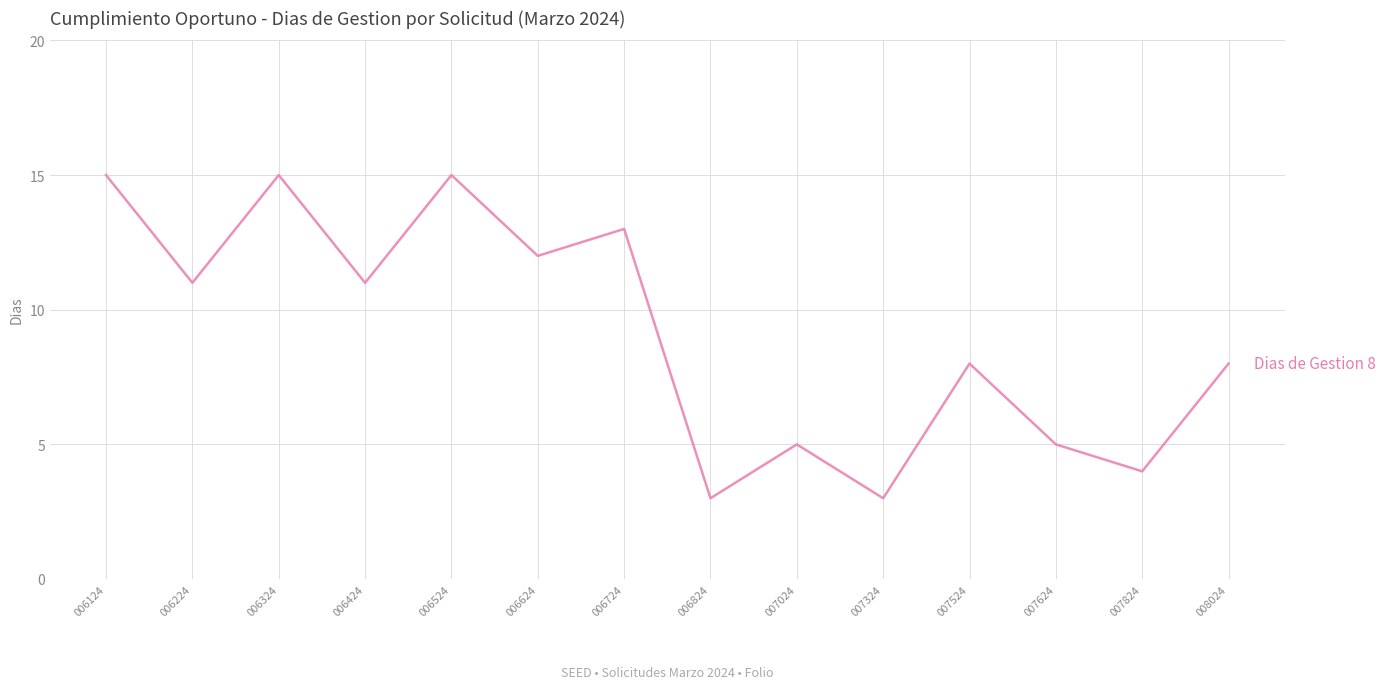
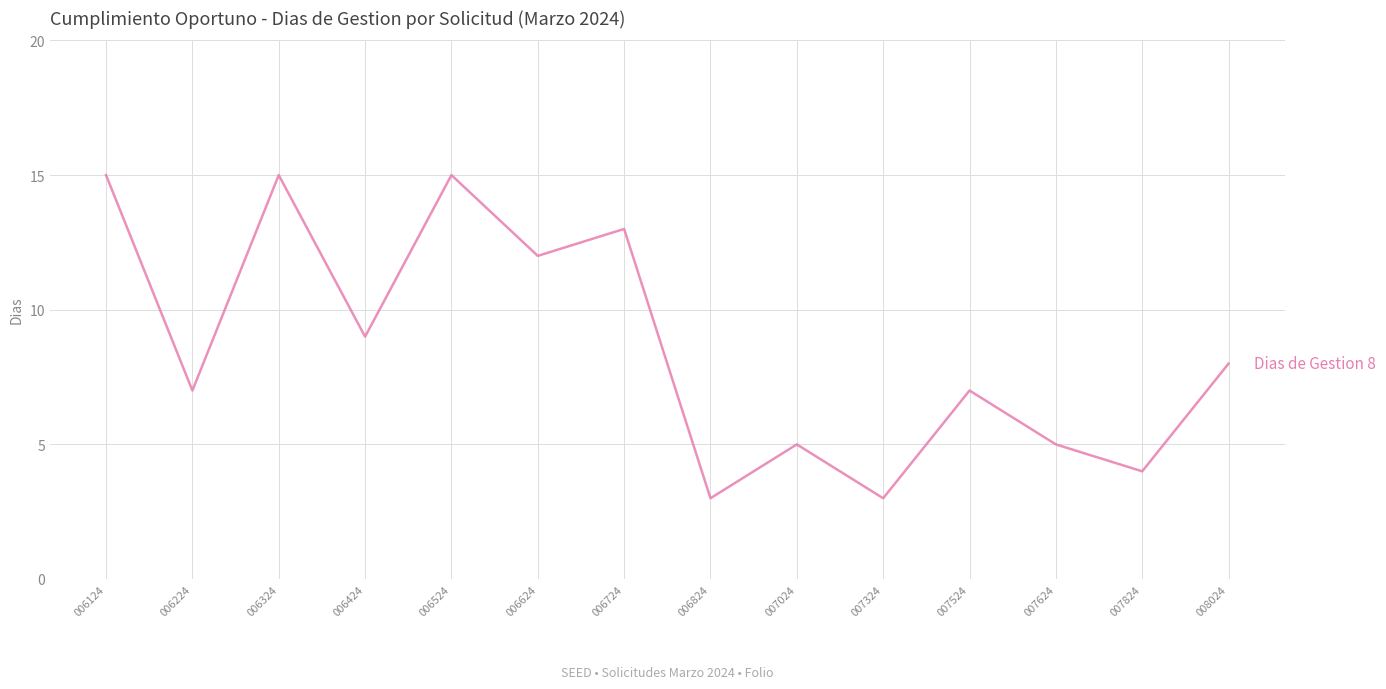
006224: 11 -> 7
006424: 11 -> 9
007524: 8 -> 7
